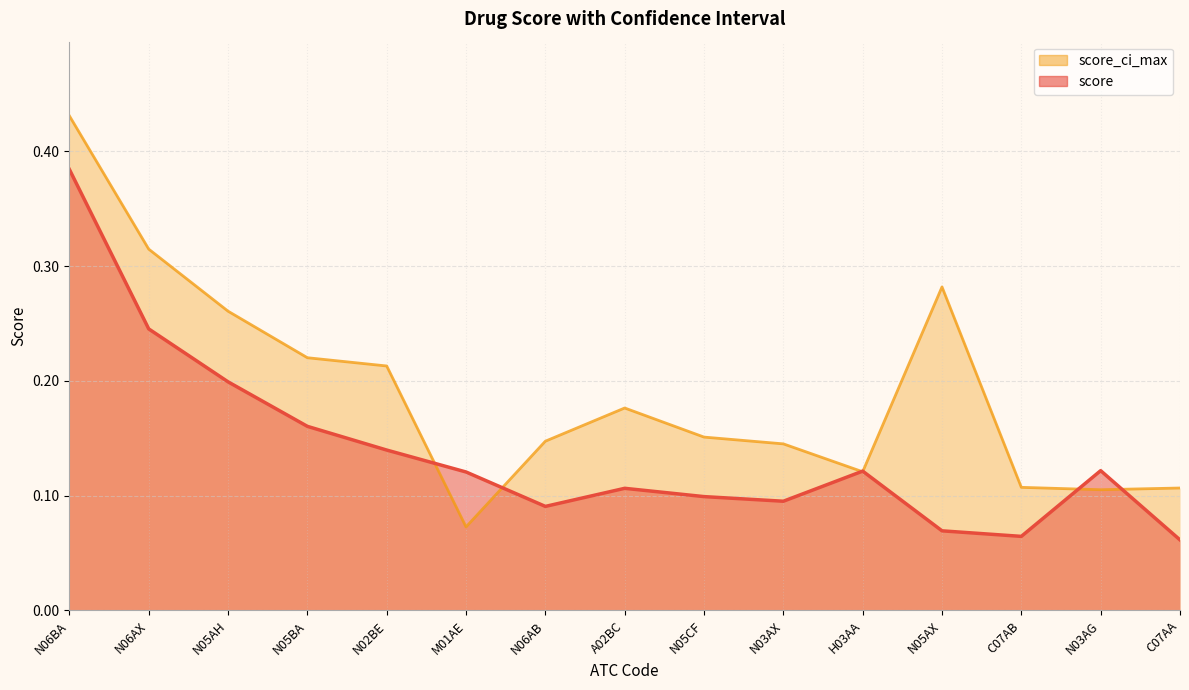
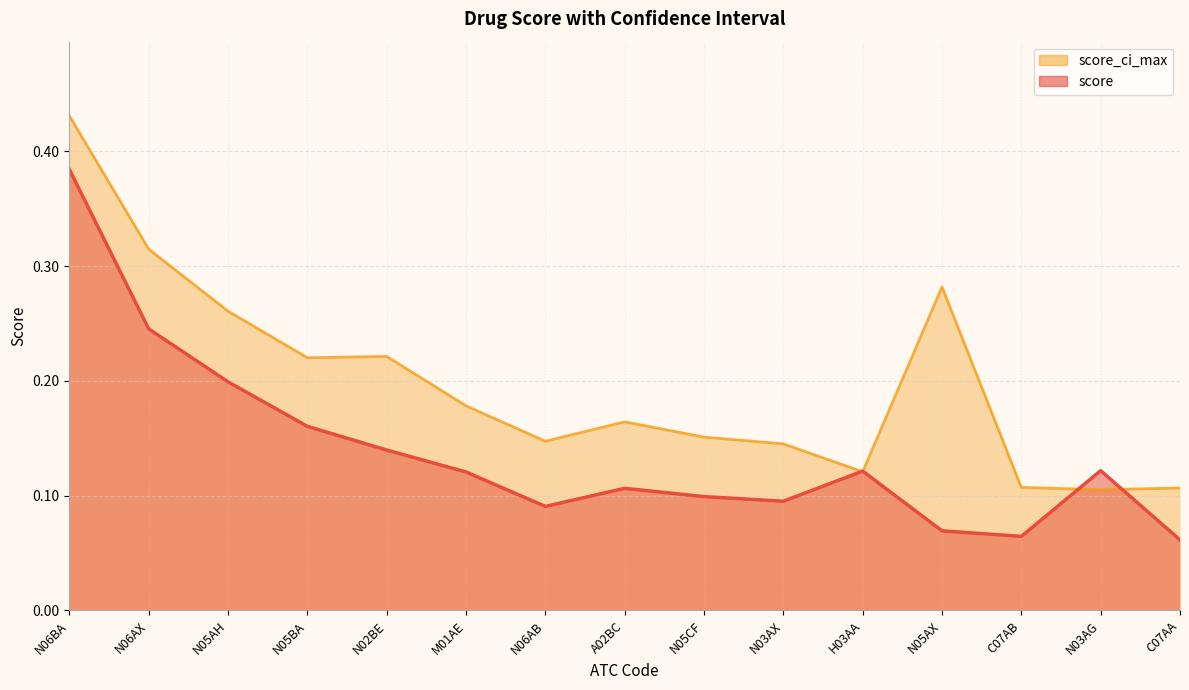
score_ci_max, N02BE: 0.213 -> 0.221
score_ci_max, M01AE: 0.073 -> 0.178
score_ci_max, A02BC: 0.176 -> 0.164
